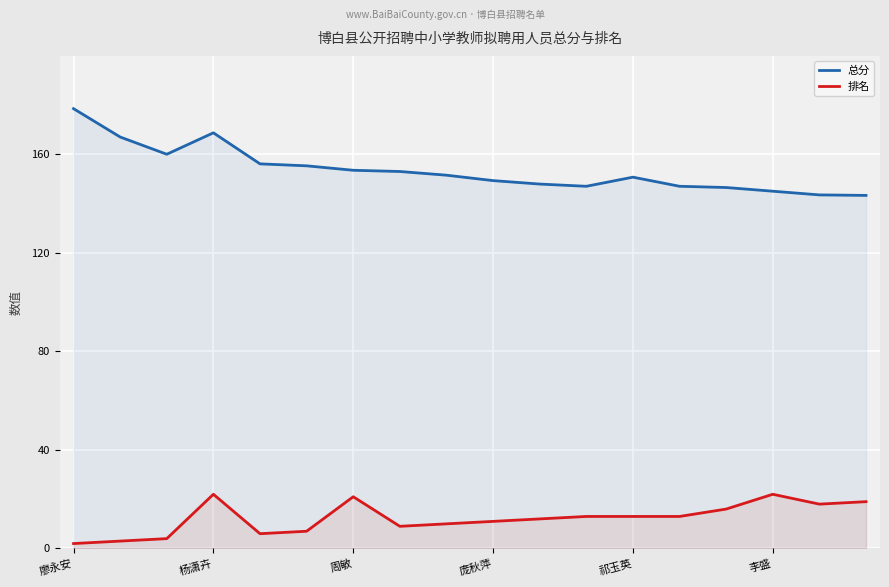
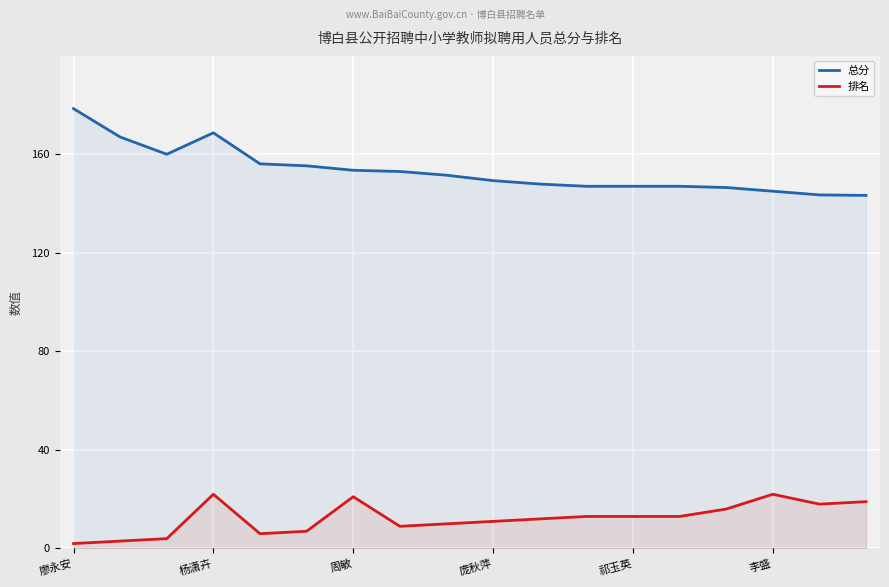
总分, 祁玉英: 151 -> 147
